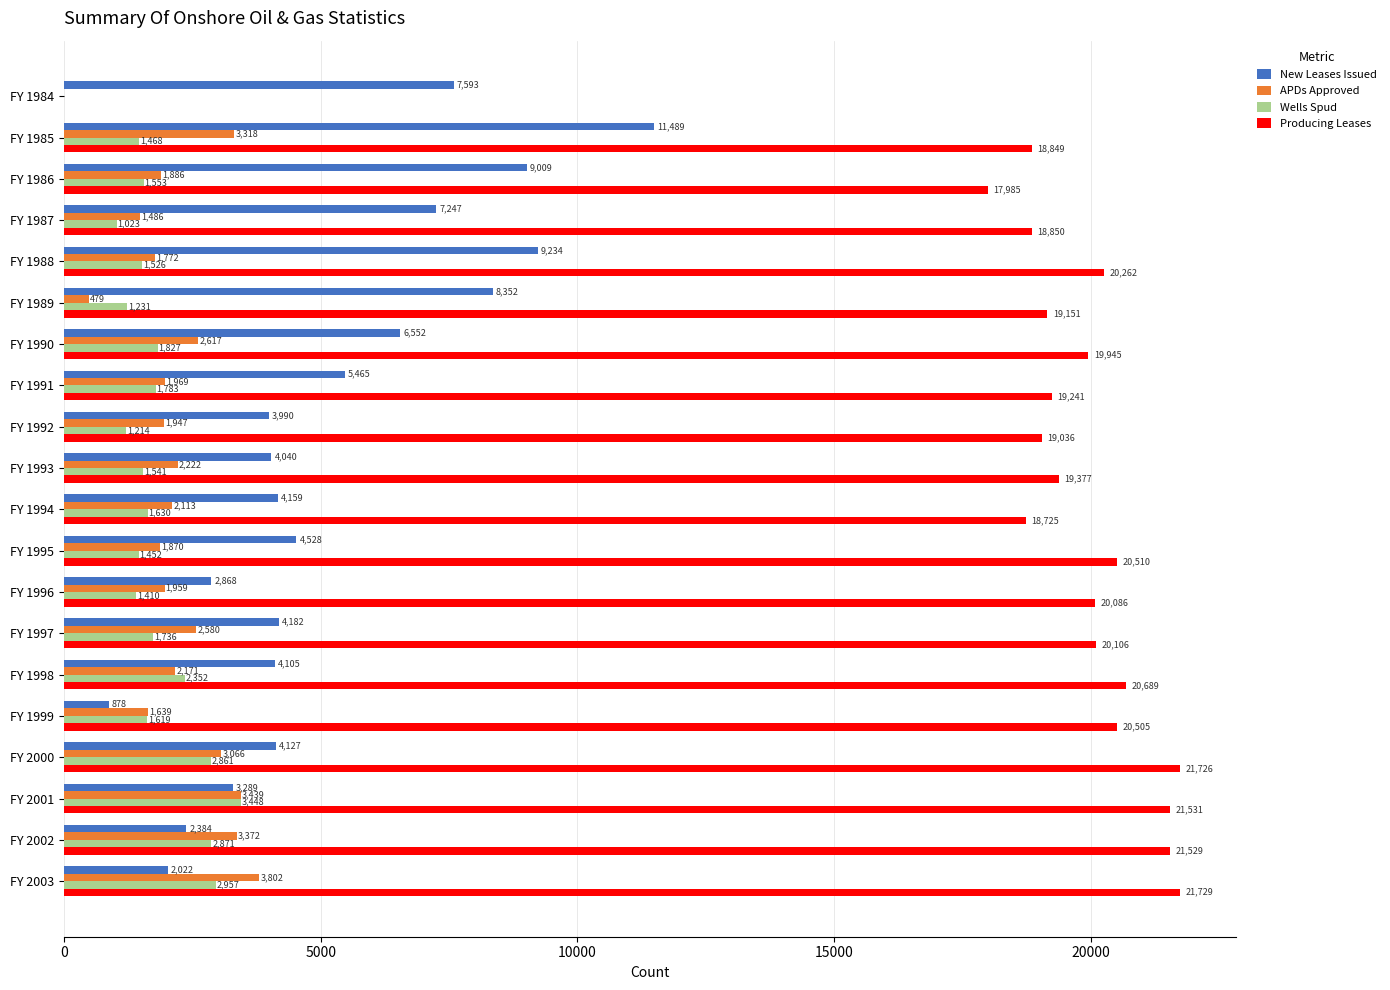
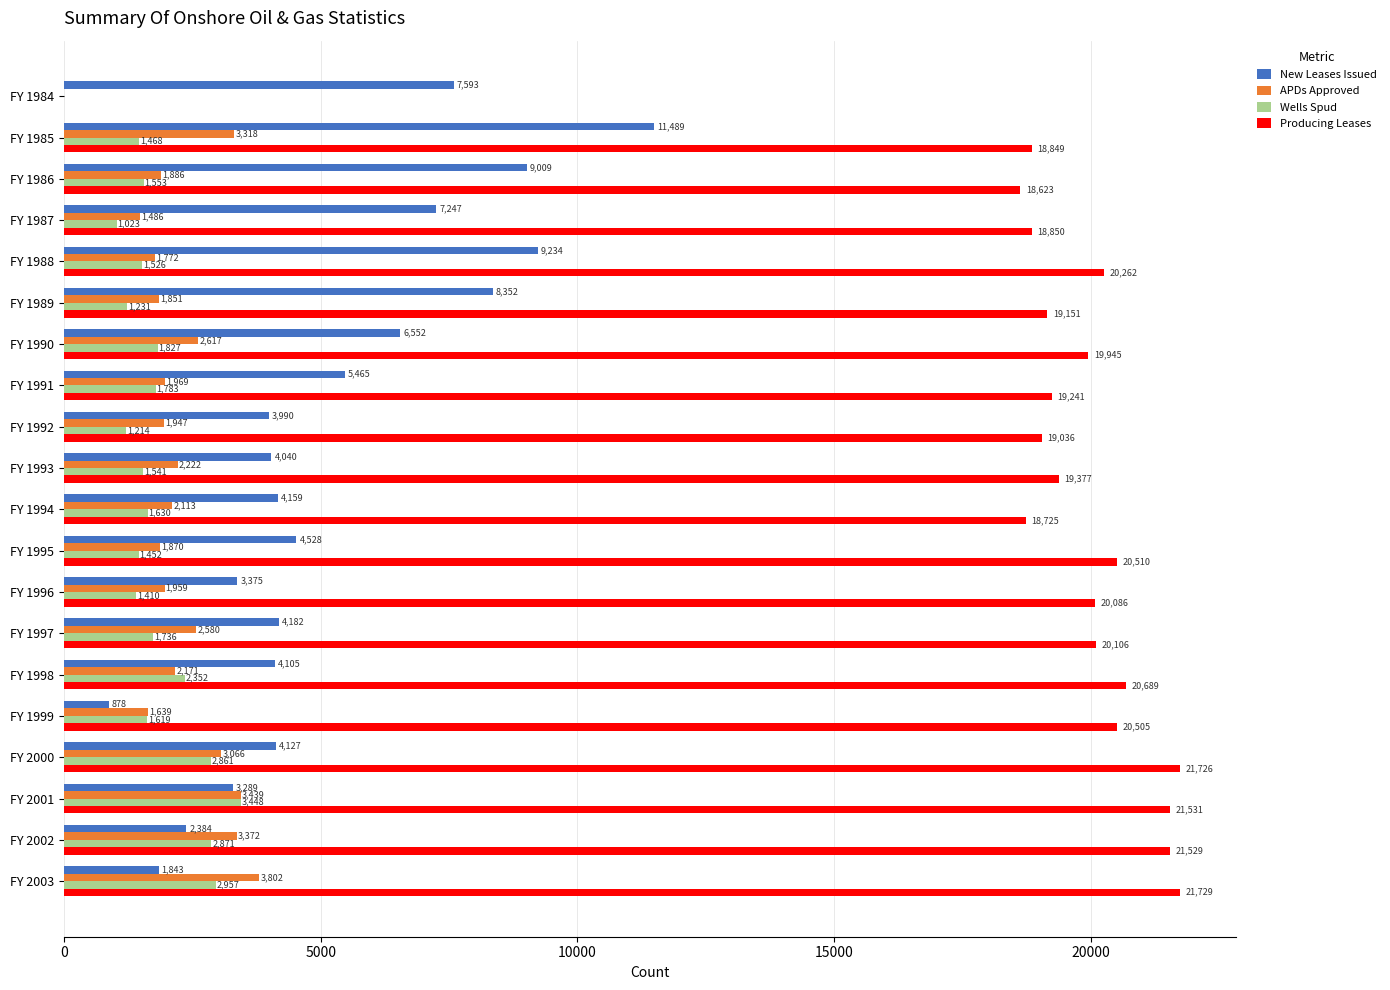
Producing Leases, FY 1986: 17,985 -> 18,623
APDs Approved, FY 1989: 479 -> 1,851
New Leases Issued, FY 1996: 2,868 -> 3,375
New Leases Issued, FY 2003: 2,022 -> 1,843
